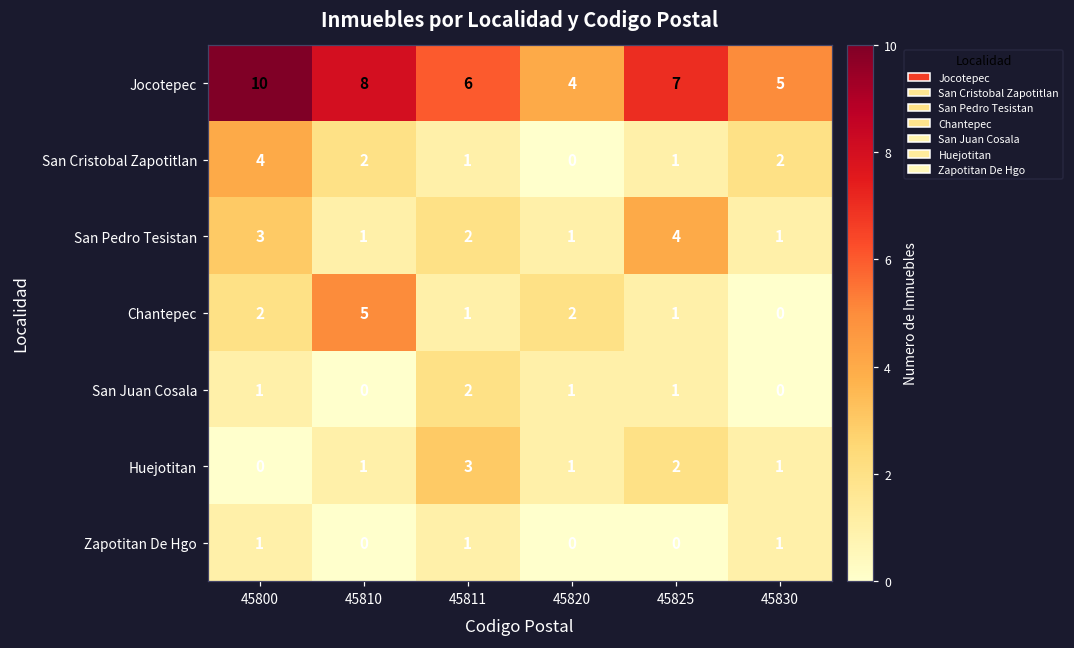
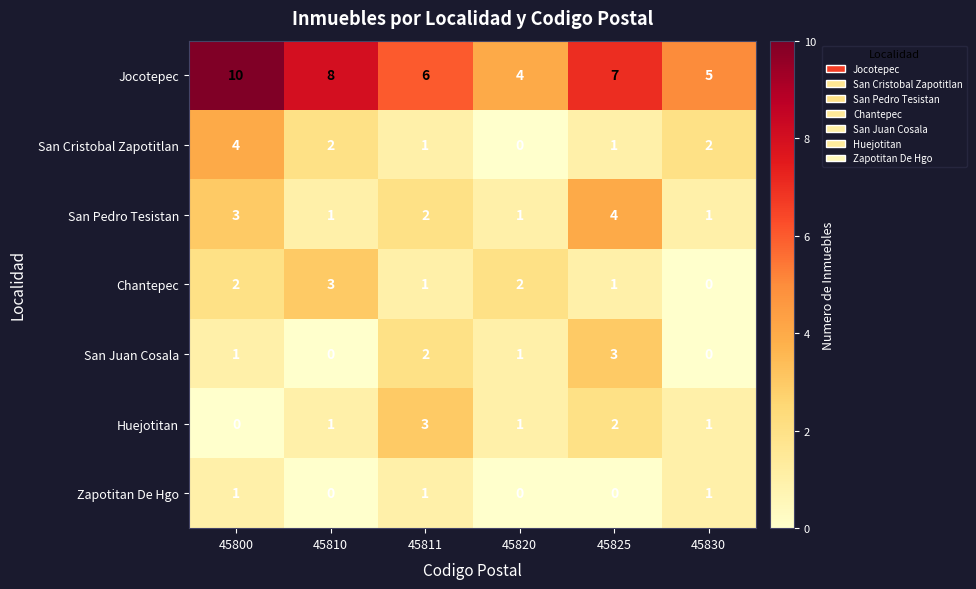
Chantepec, 45810: 5 -> 3
San Juan Cosala, 45825: 1 -> 3
